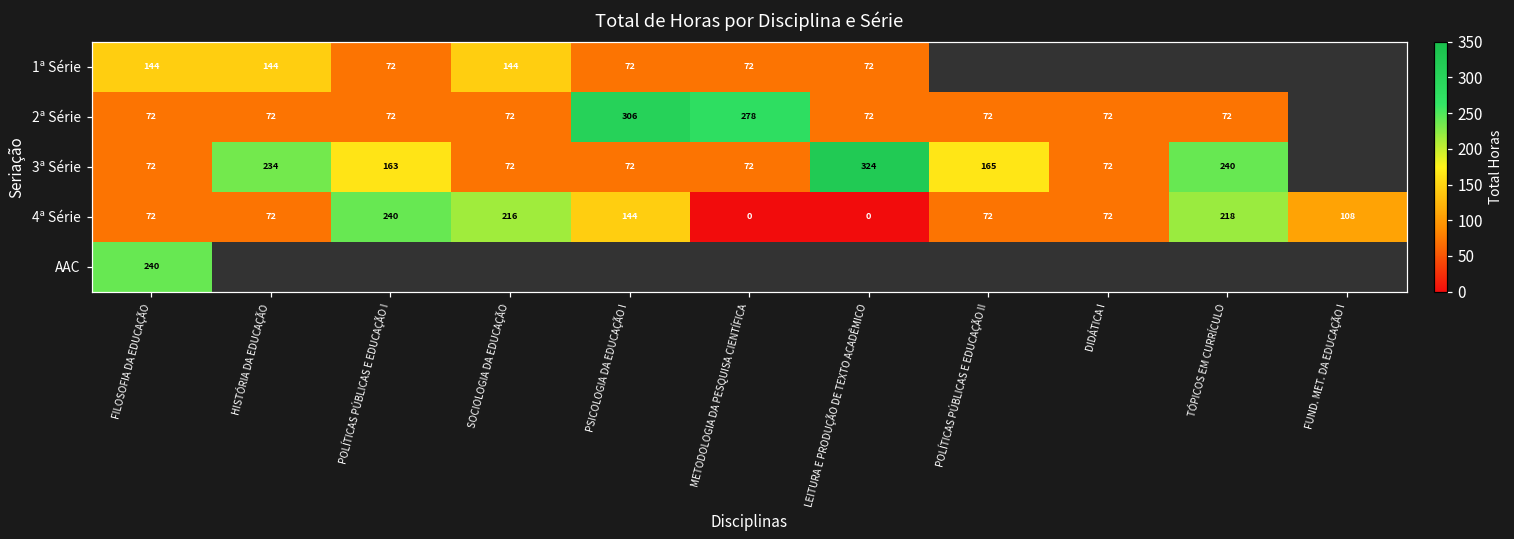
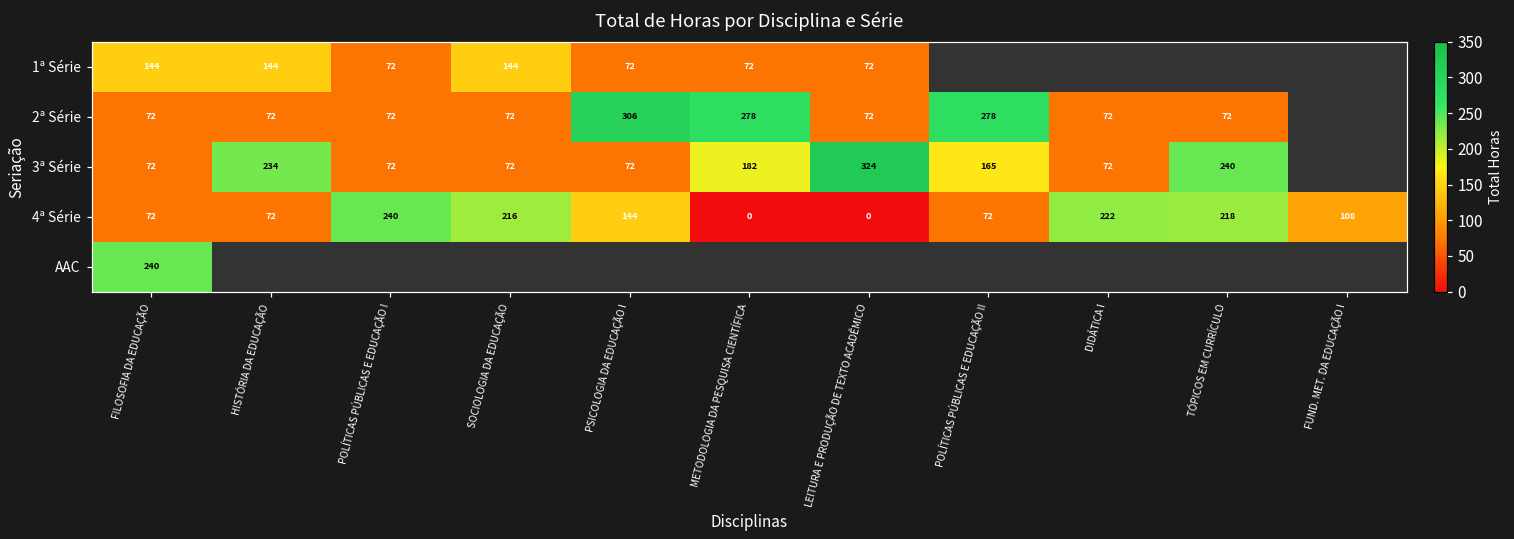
2ª Série, POLÍTICAS PÚBLICAS E EDUCAÇÃO II: 72 -> 278
3ª Série, POLÍTICAS PÚBLICAS E EDUCAÇÃO I: 163 -> 72
3ª Série, METODOLOGIA DA PESQUISA CIENTÍFICA: 72 -> 182
4ª Série, DIDÁTICA I: 72 -> 222
